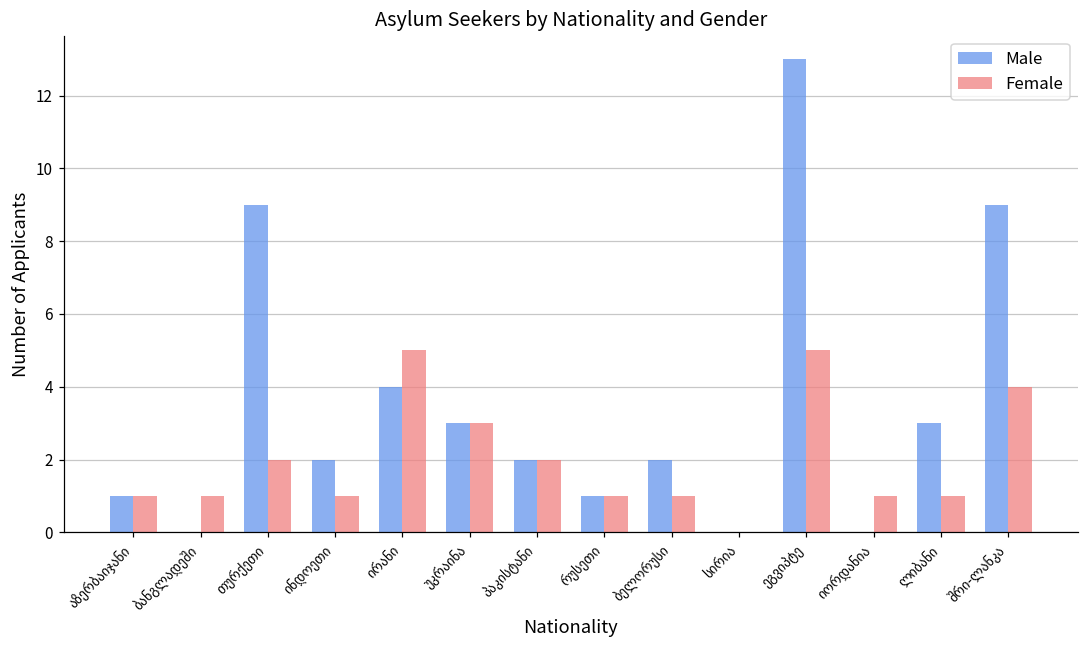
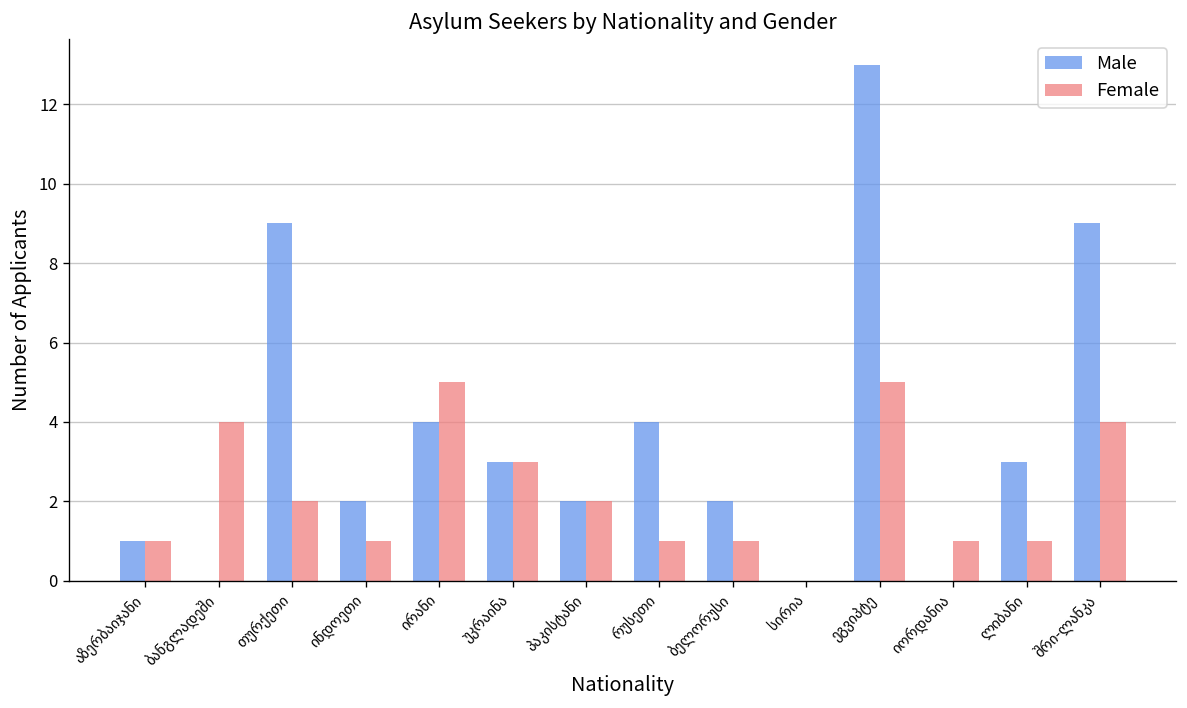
Female, ბანგლადეში: 1 -> 4
Male, რუსეთი: 1 -> 4
